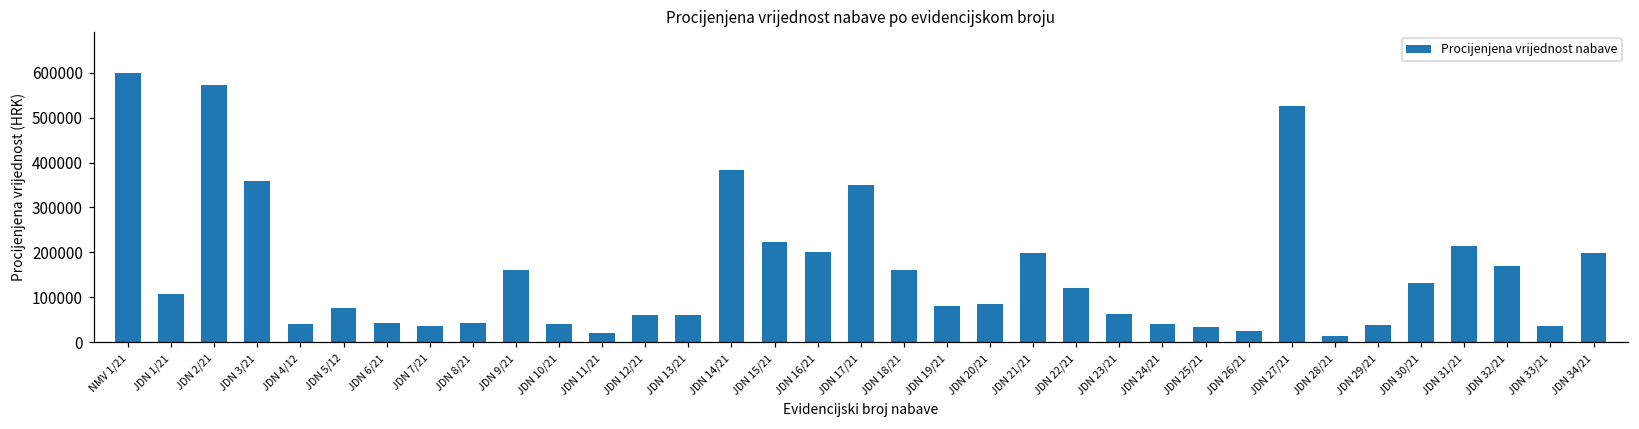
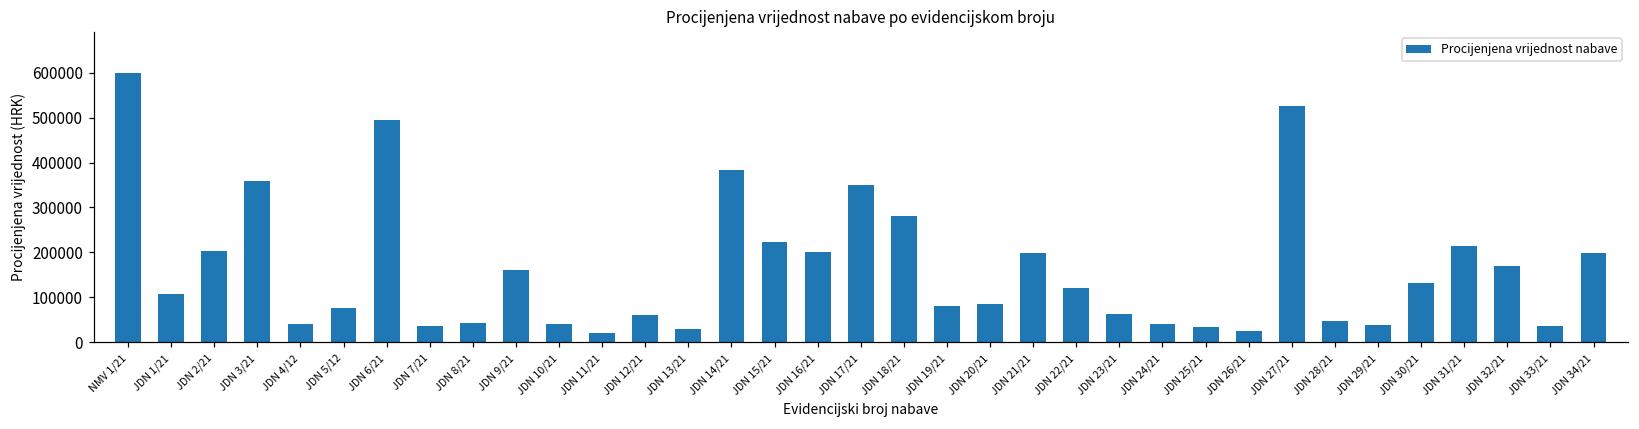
JDN 2/21: 570000 -> 200000
JDN 6/21: 40000 -> 500000
JDN 13/21: 60000 -> 30000
JDN 18/21: 160000 -> 280000
JDN 28/21: 10000 -> 50000
